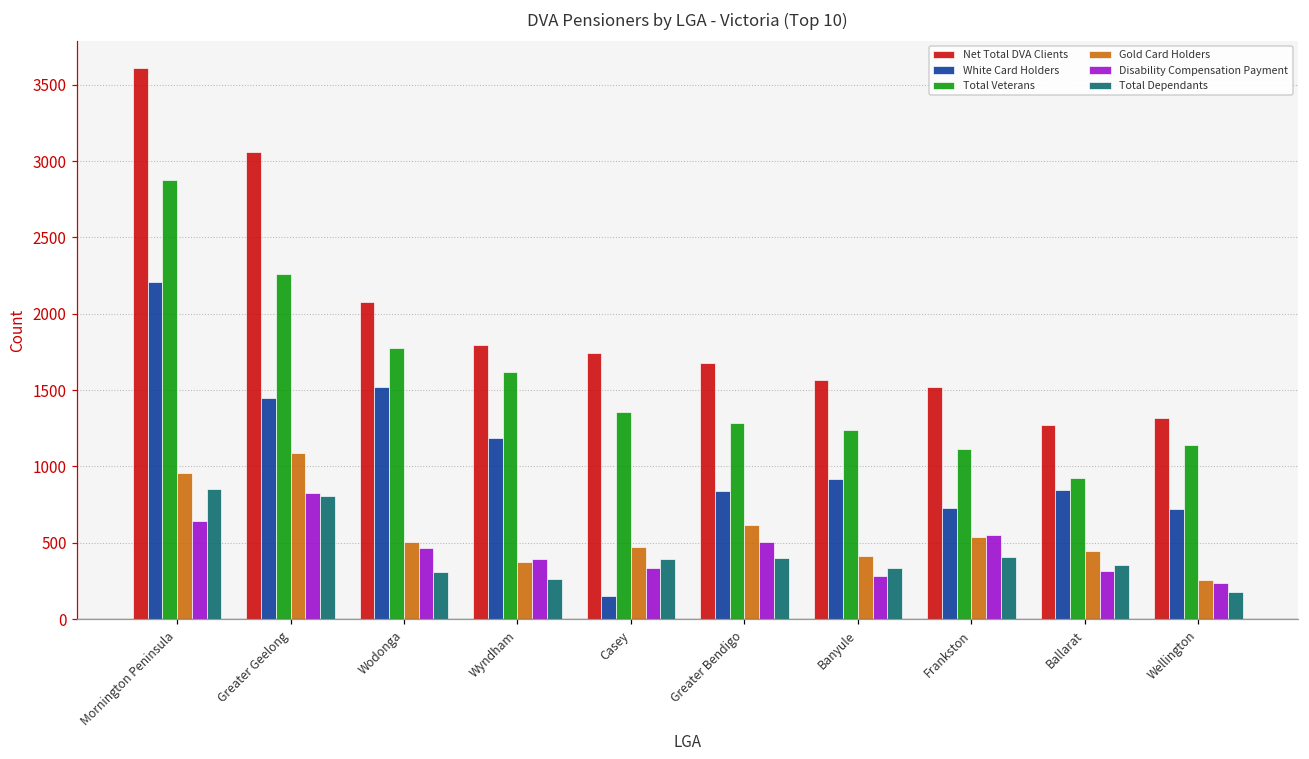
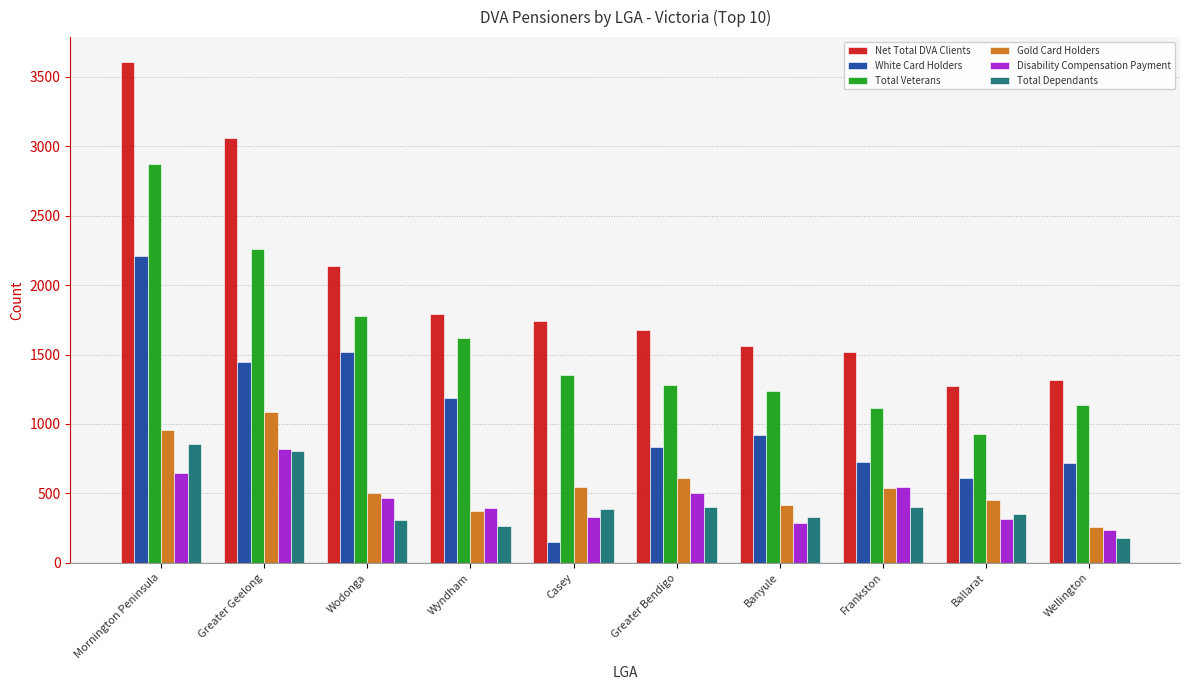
Net Total DVA Clients, Wodonga: 2070 -> 2140
Gold Card Holders, Casey: 470 -> 550
White Card Holders, Ballarat: 840 -> 610
